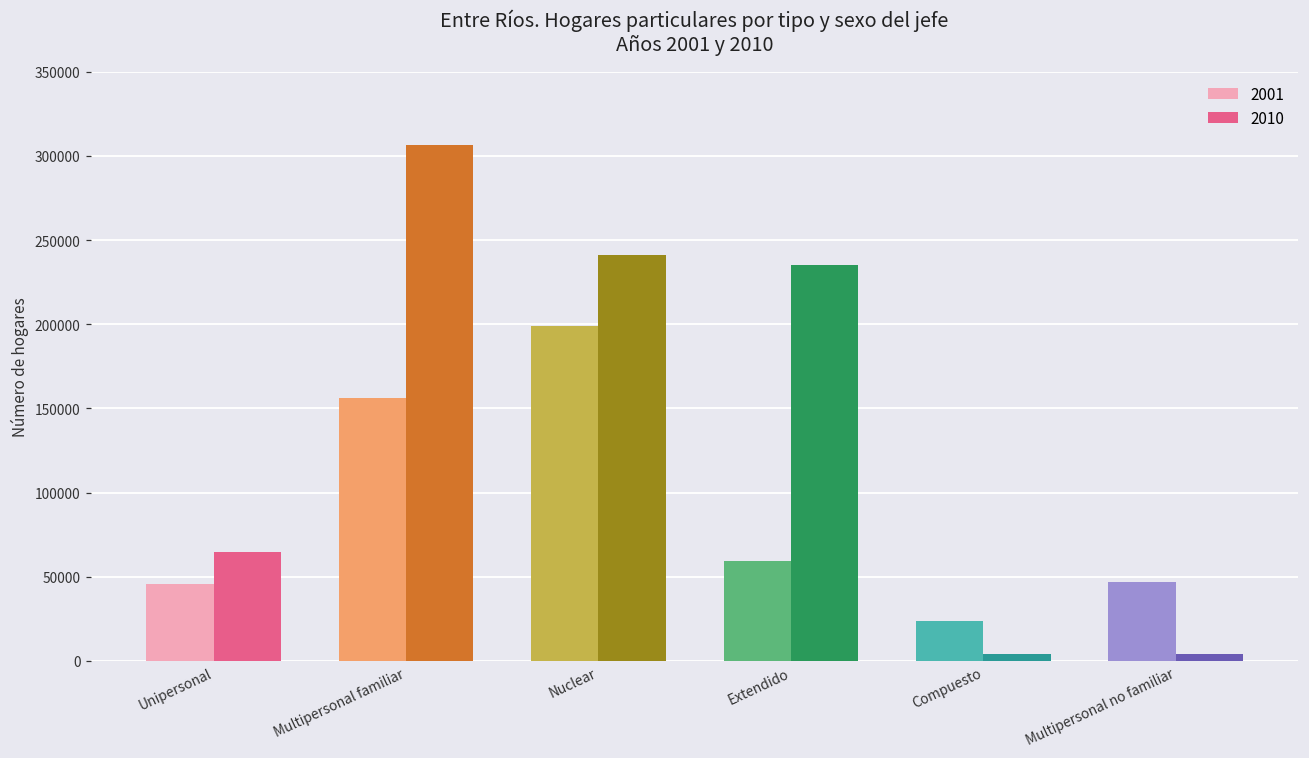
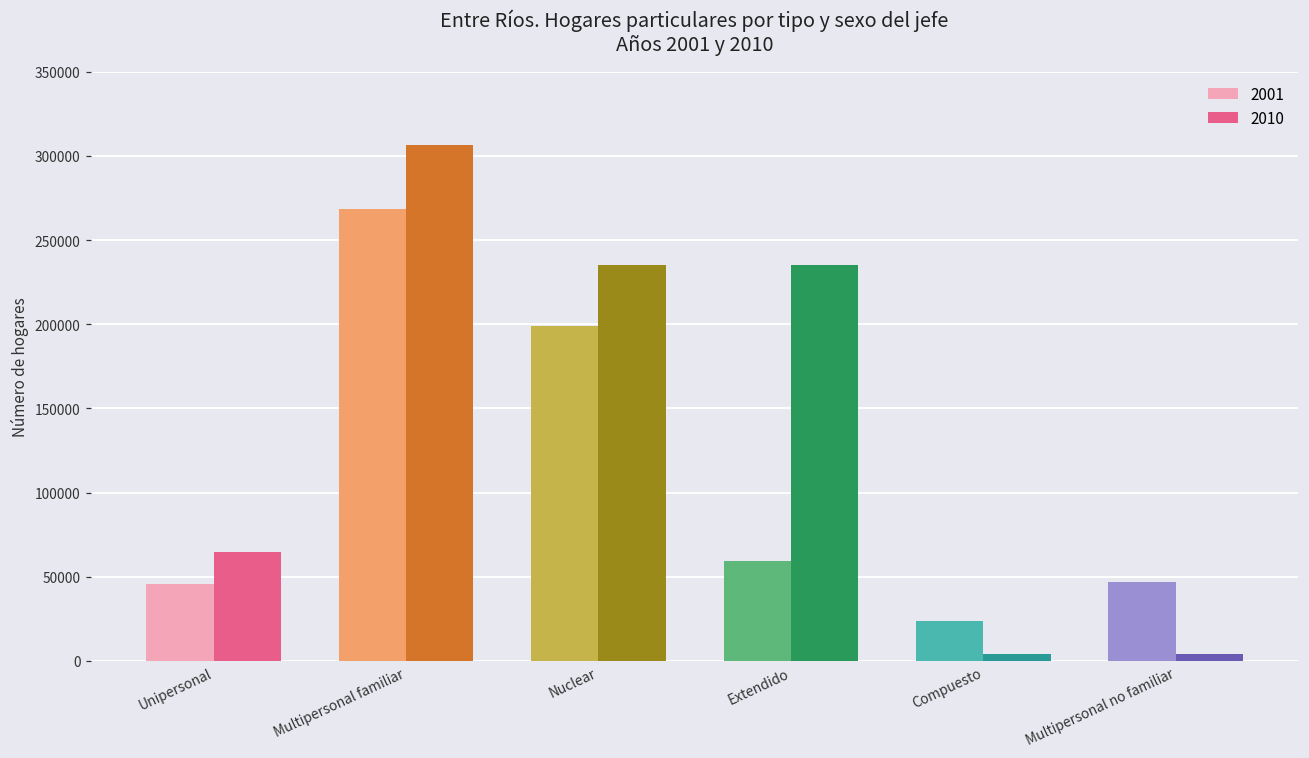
2001, Multipersonal familiar: 156000 -> 268000
2010, Nuclear: 241000 -> 235000
